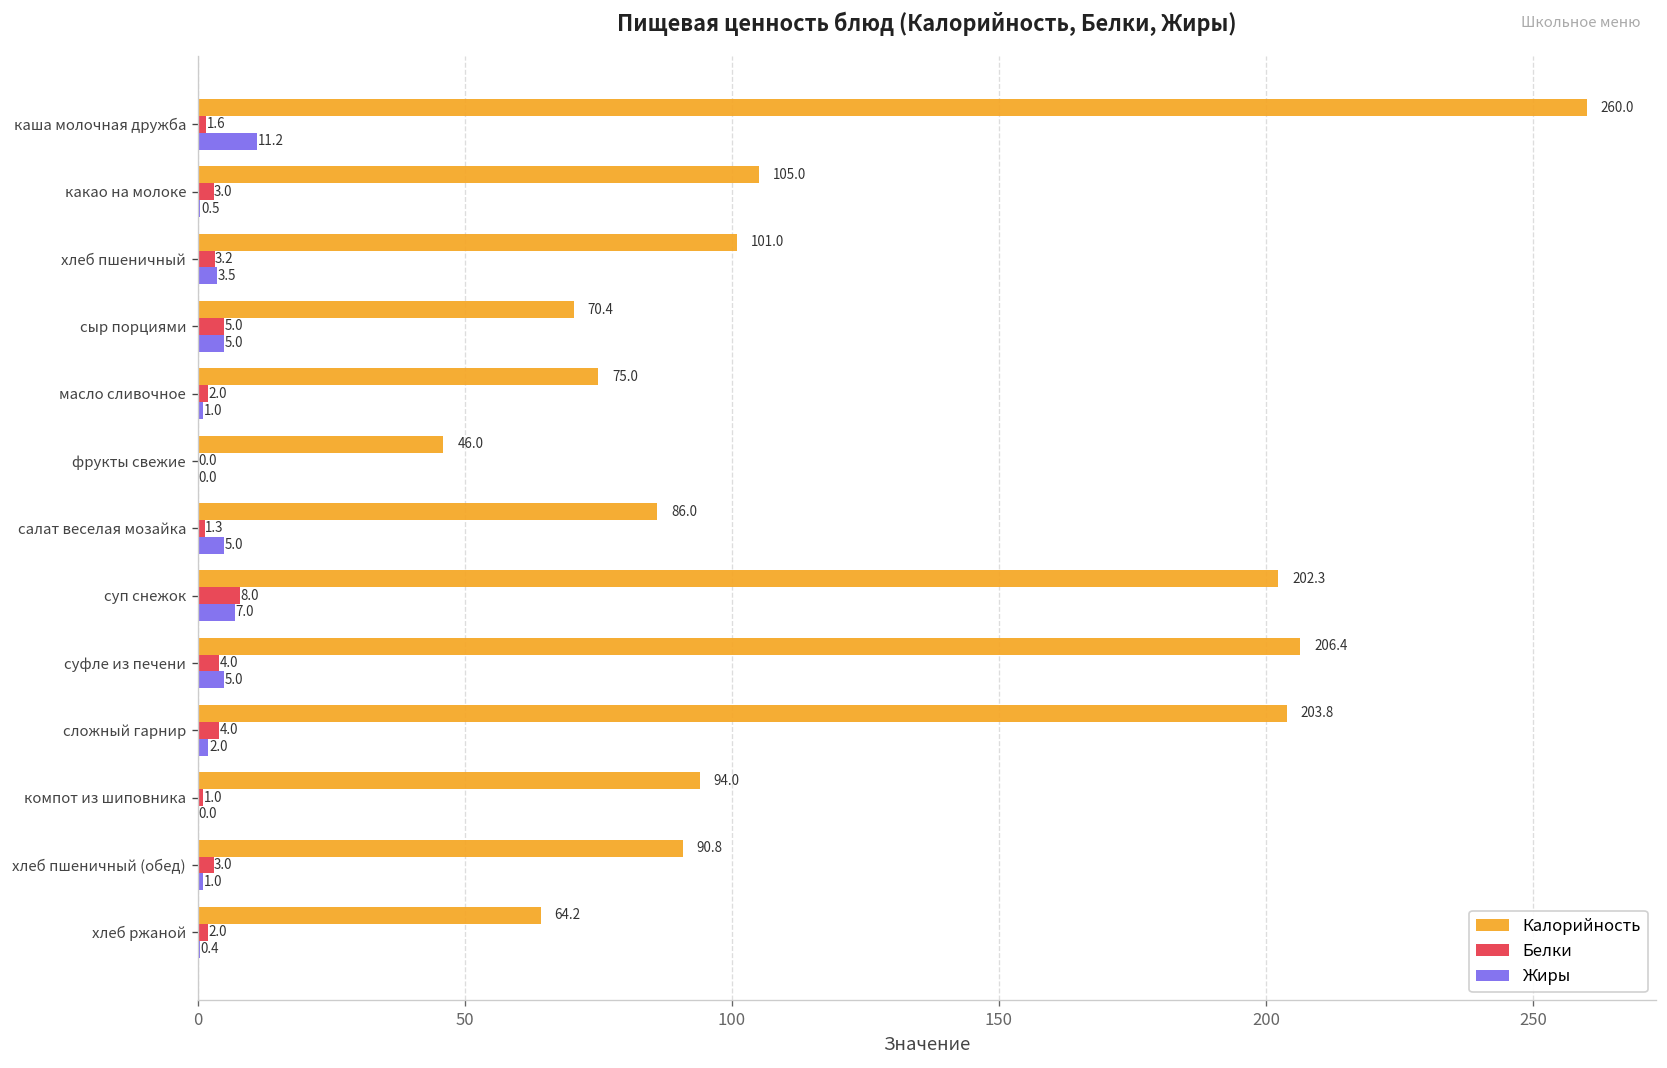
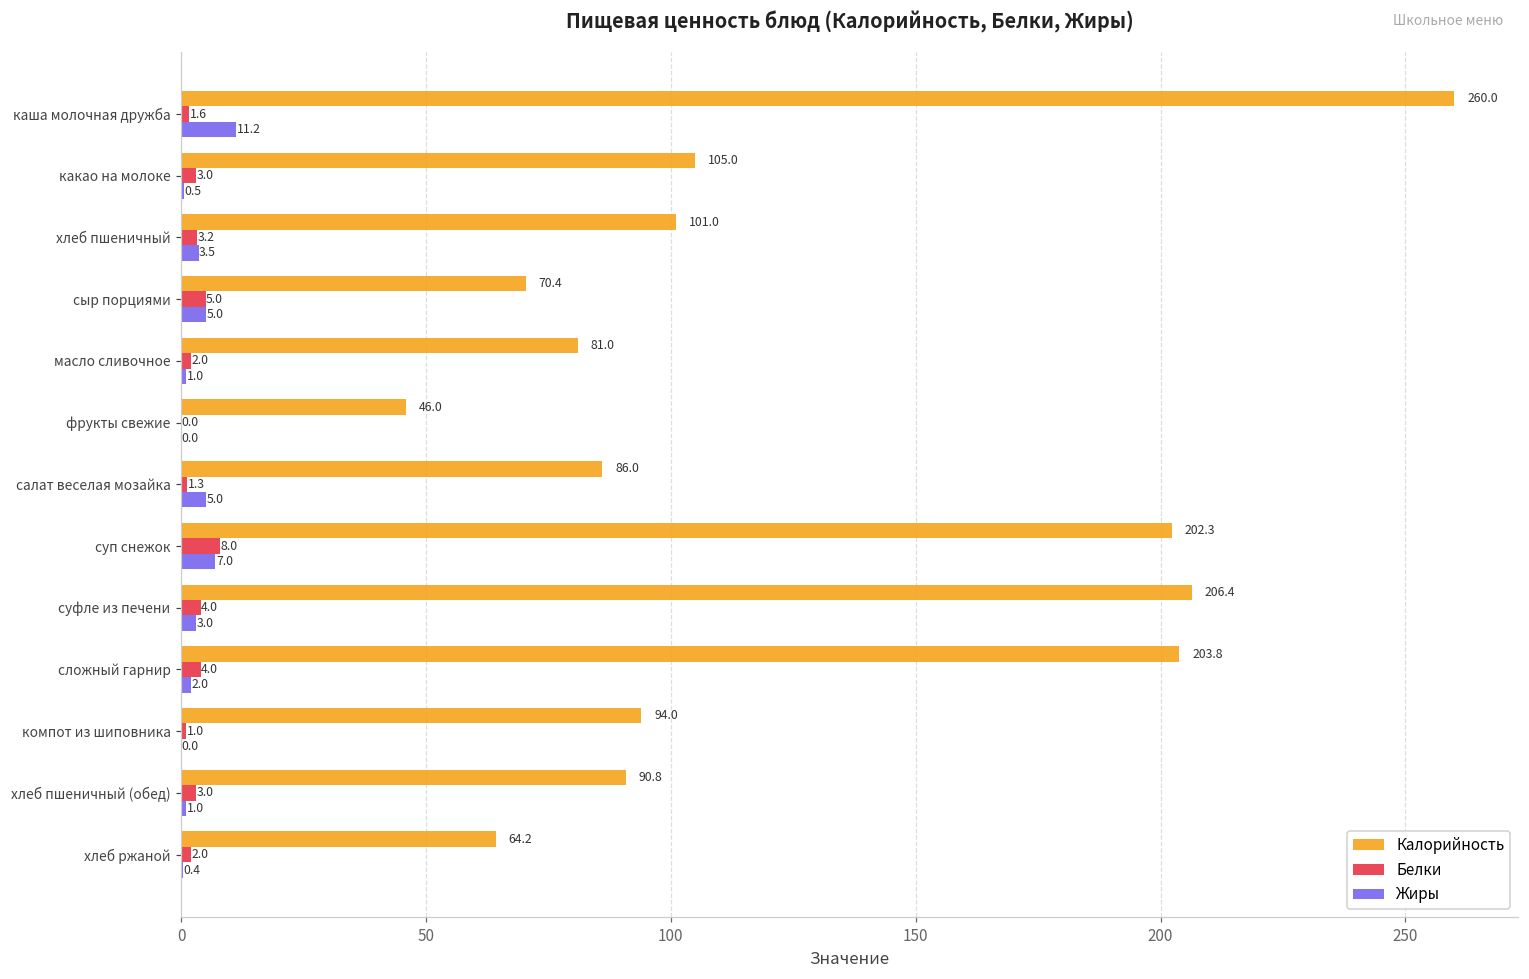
Калорийность, масло сливочное: 75.0 -> 81.0
Жиры, суфле из печени: 5.0 -> 3.0
